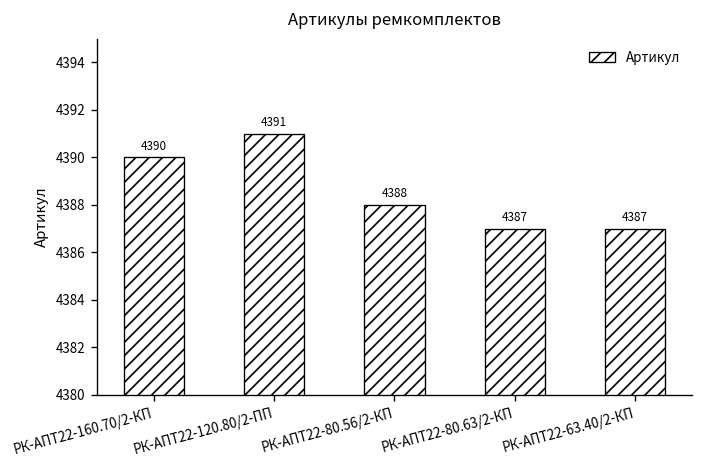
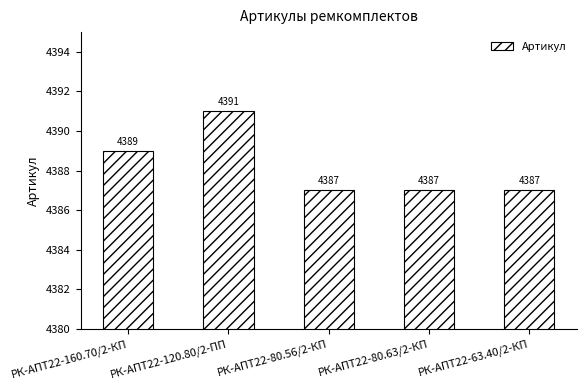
РК-АПТ22-160.70/2-КП: 4390 -> 4389
РК-АПТ22-80.56/2-КП: 4388 -> 4387
